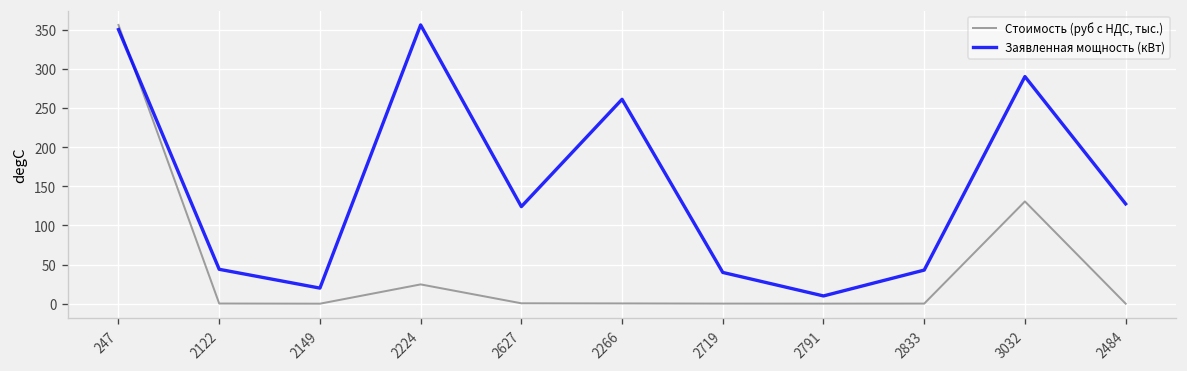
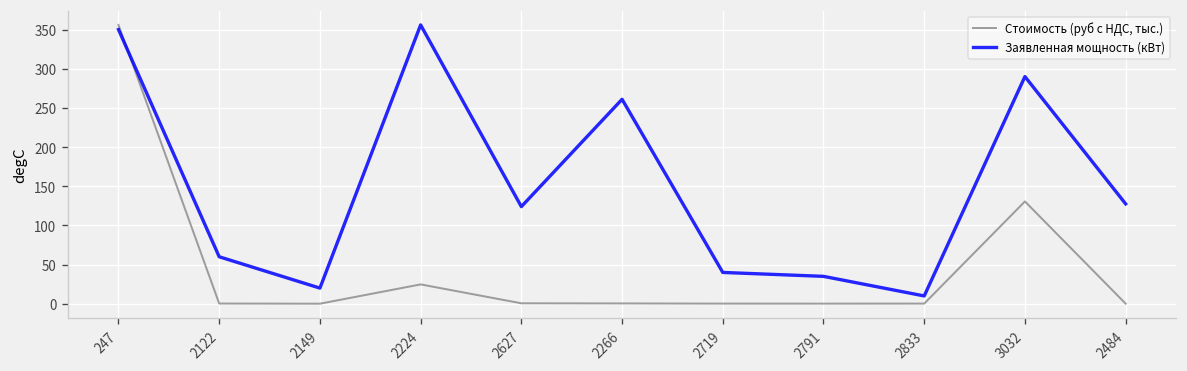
Заявленная мощность (кВт), 2122: 40 -> 60
Заявленная мощность (кВт), 2791: 10 -> 40
Заявленная мощность (кВт), 2833: 40 -> 10
